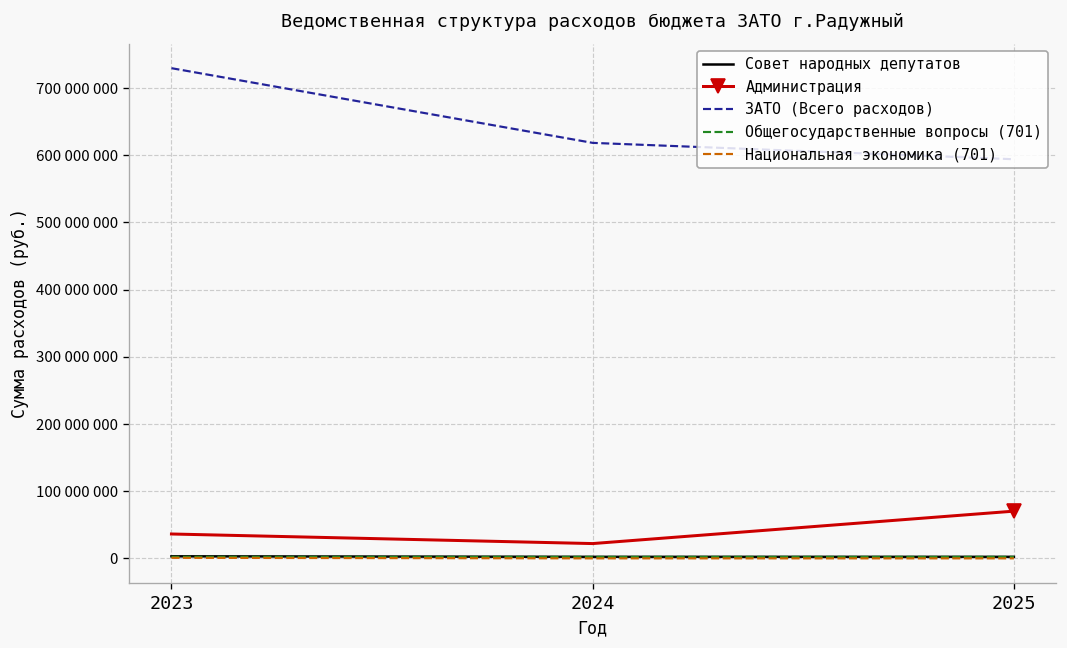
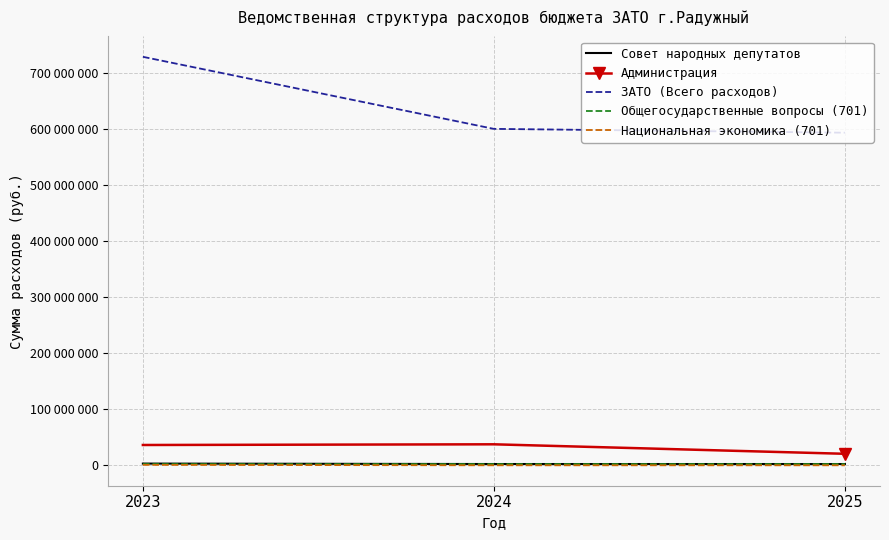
Администрация, 2024: 20000000 -> 40000000
ЗАТО (Всего расходов), 2024: 620000000 -> 600000000
Администрация, 2025: 70000000 -> 20000000
